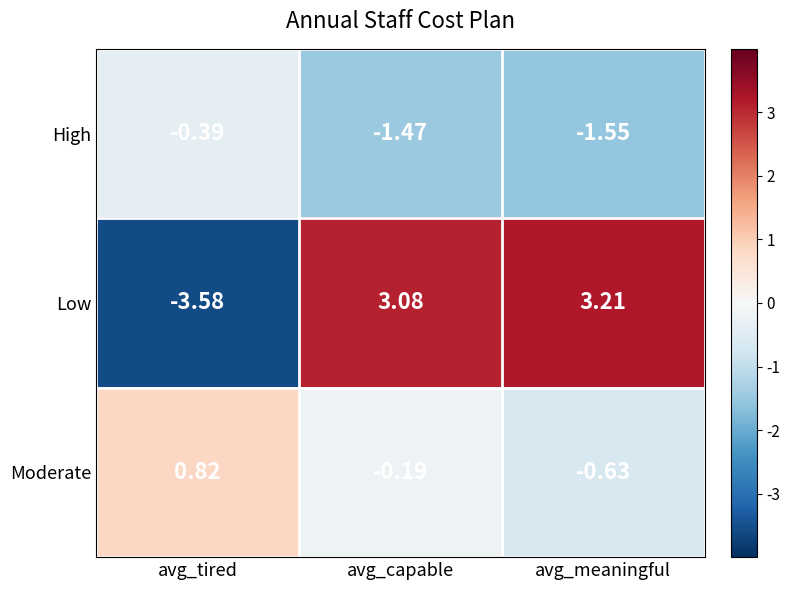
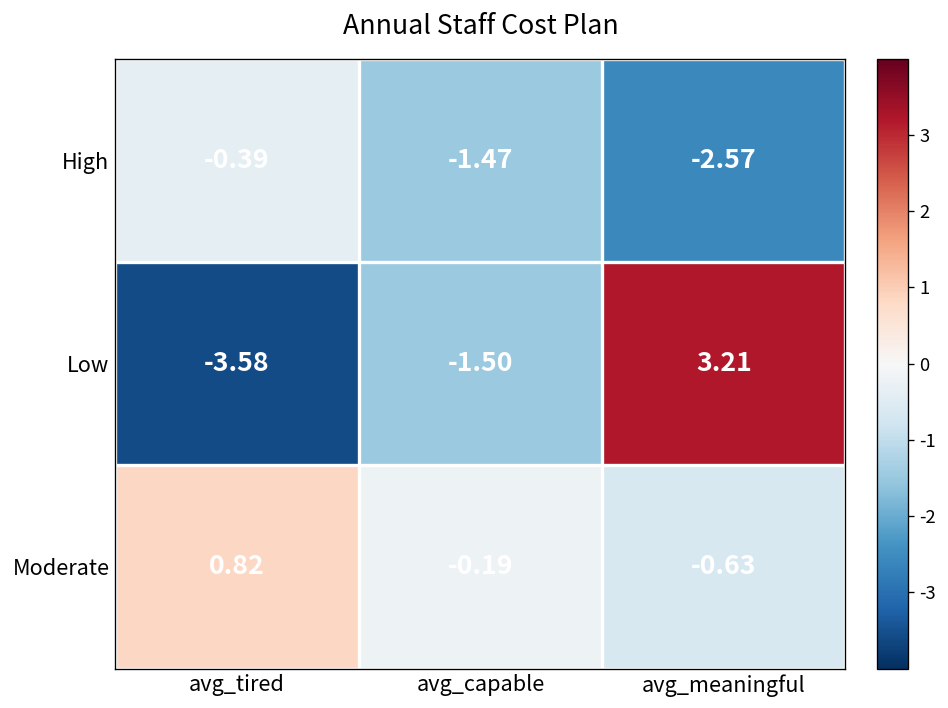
High, avg_meaningful: -1.55 -> -2.57
Low, avg_capable: 3.08 -> -1.50
